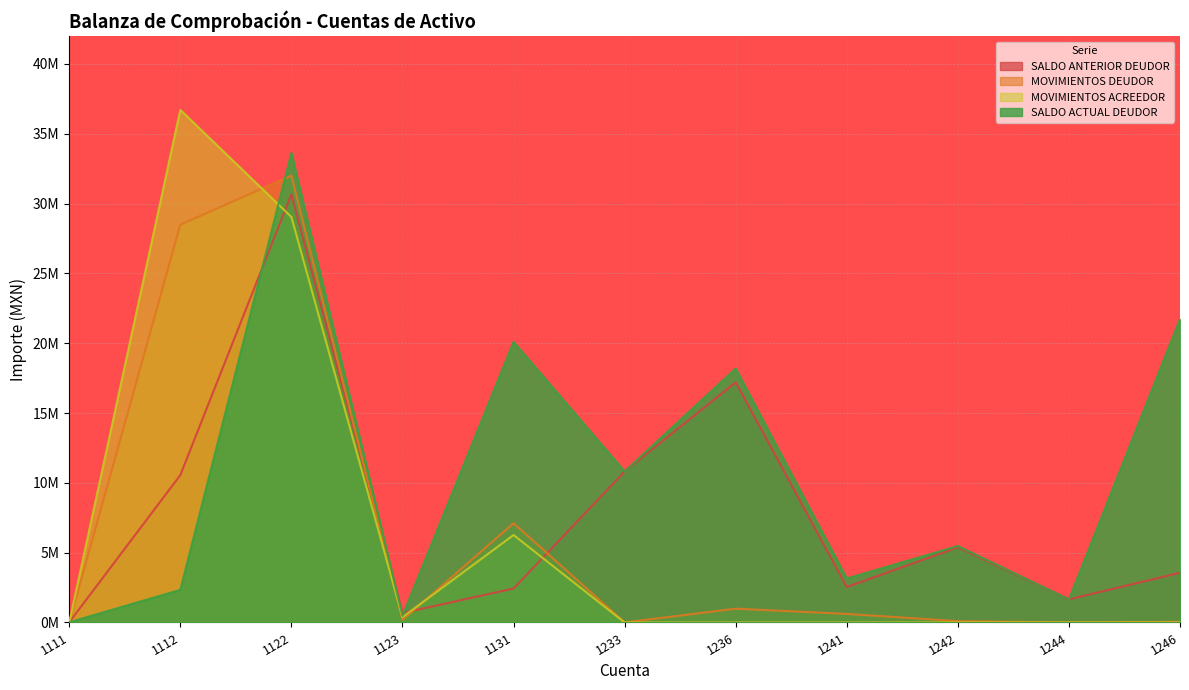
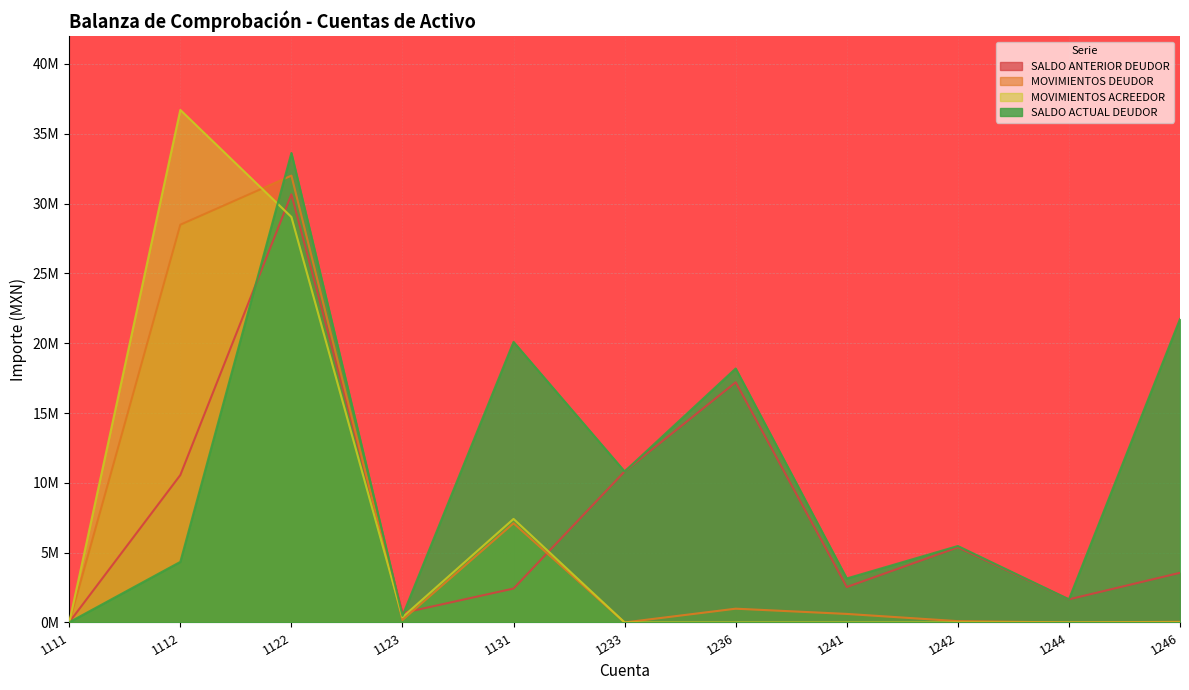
SALDO ACTUAL DEUDOR, 1112: 2300000 -> 4300000
MOVIMIENTOS ACREEDOR, 1131: 6300000 -> 7400000
